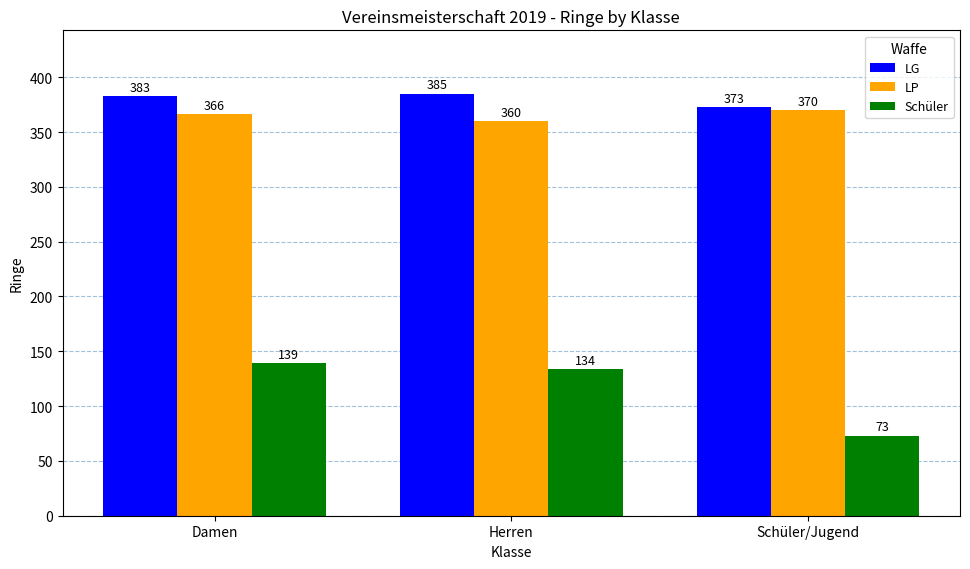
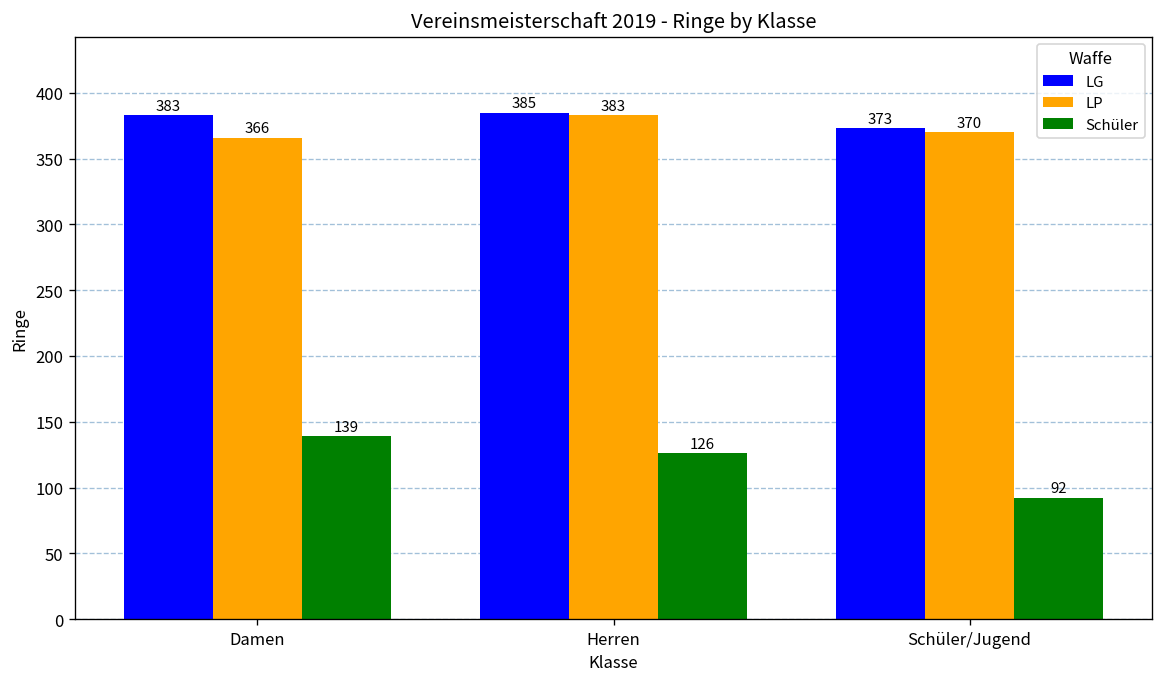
LP, Herren: 360 -> 383
Schüler, Herren: 134 -> 126
Schüler, Schüler/Jugend: 73 -> 92
